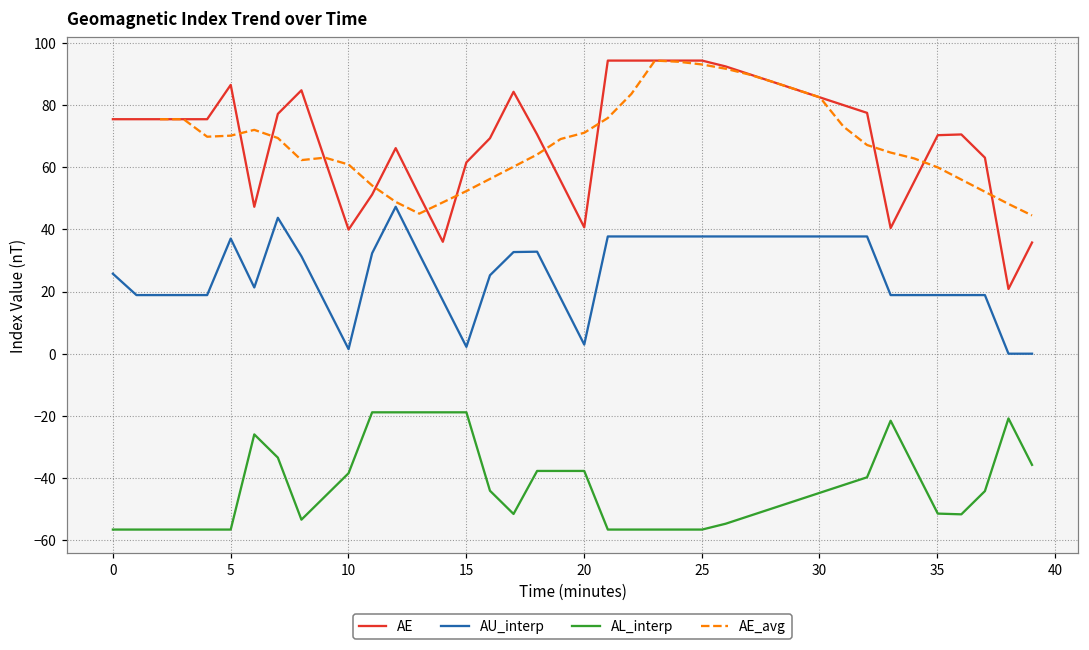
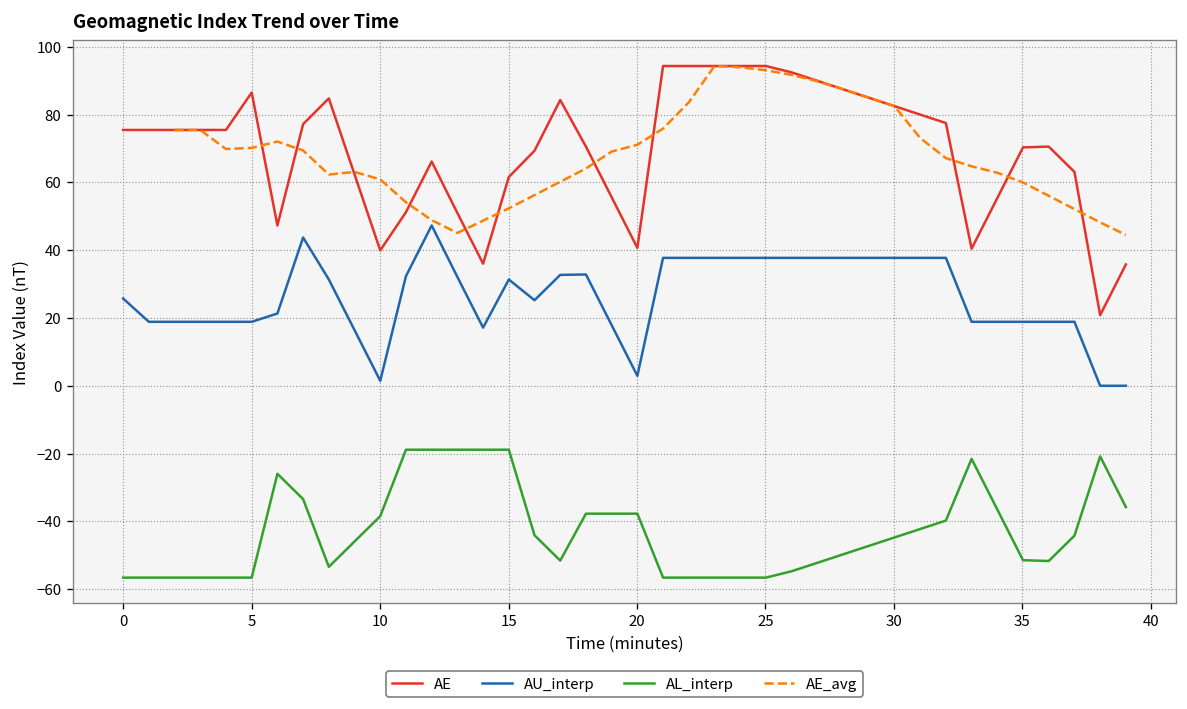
AU_interp, 5: 37 -> 19
AU_interp, 15: 2 -> 31
